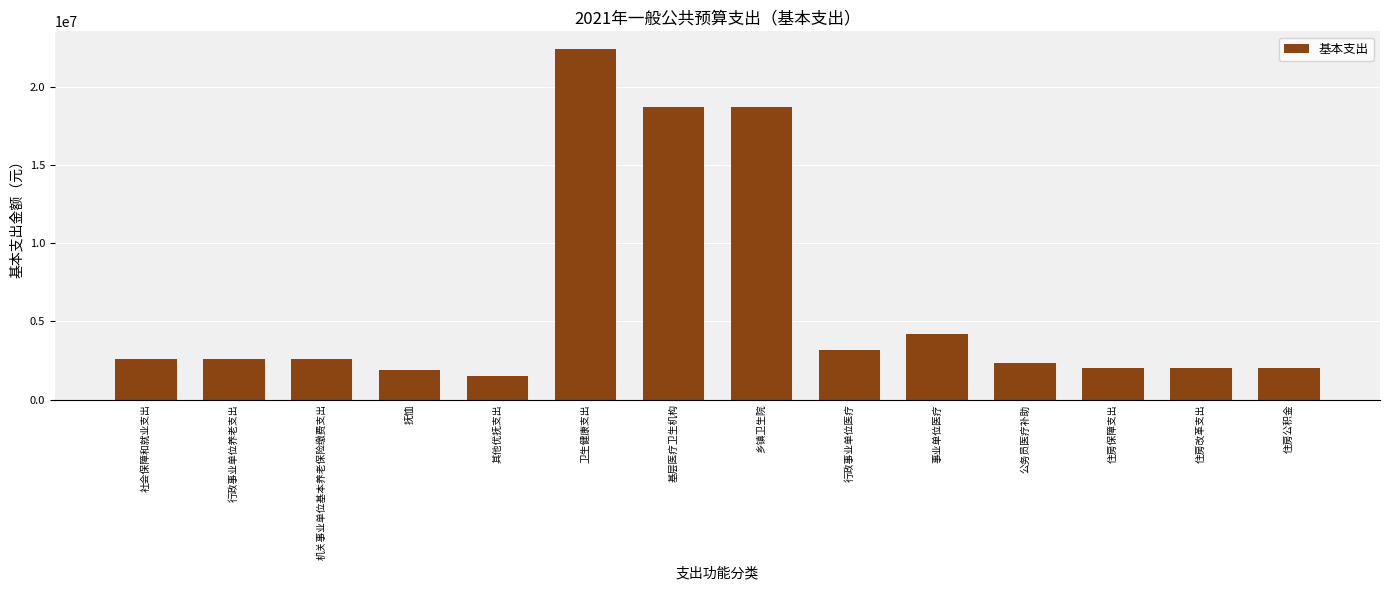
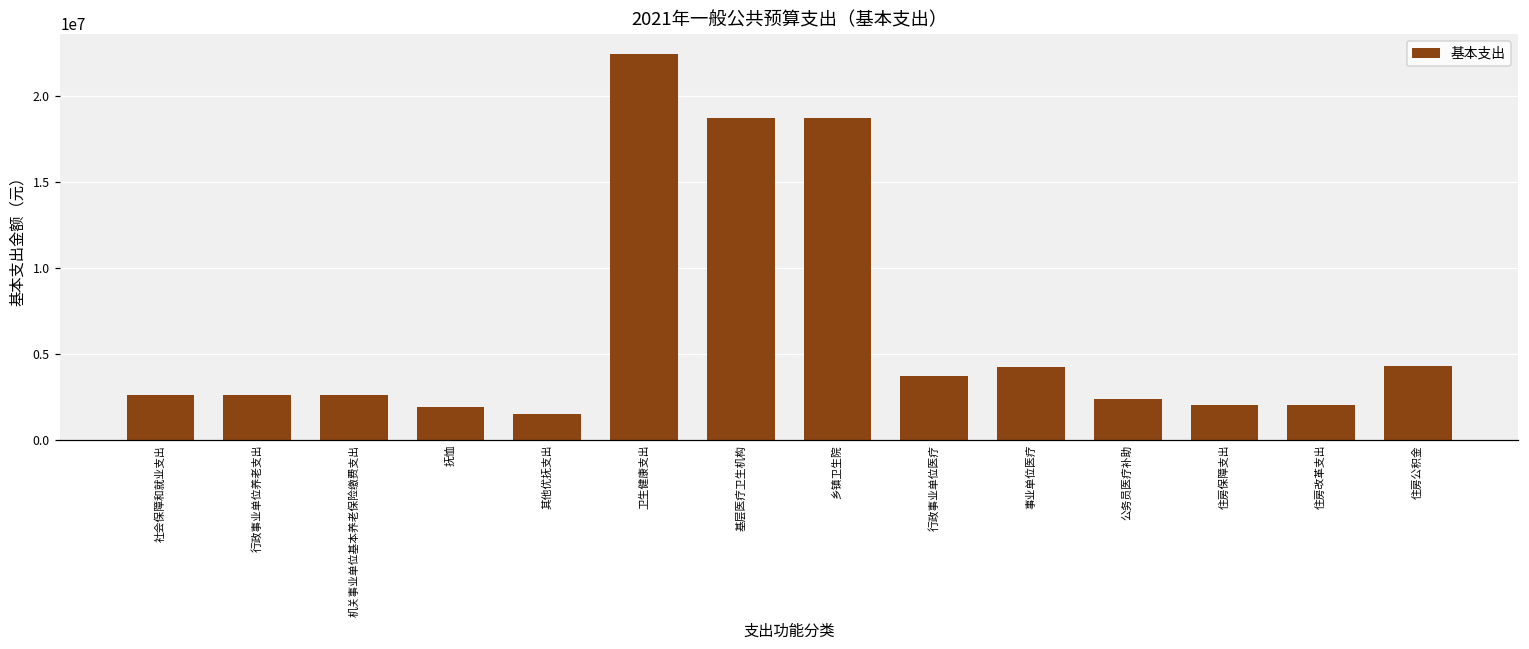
行政事业单位医疗: 3200000 -> 3700000
住房公积金: 2000000 -> 4300000
